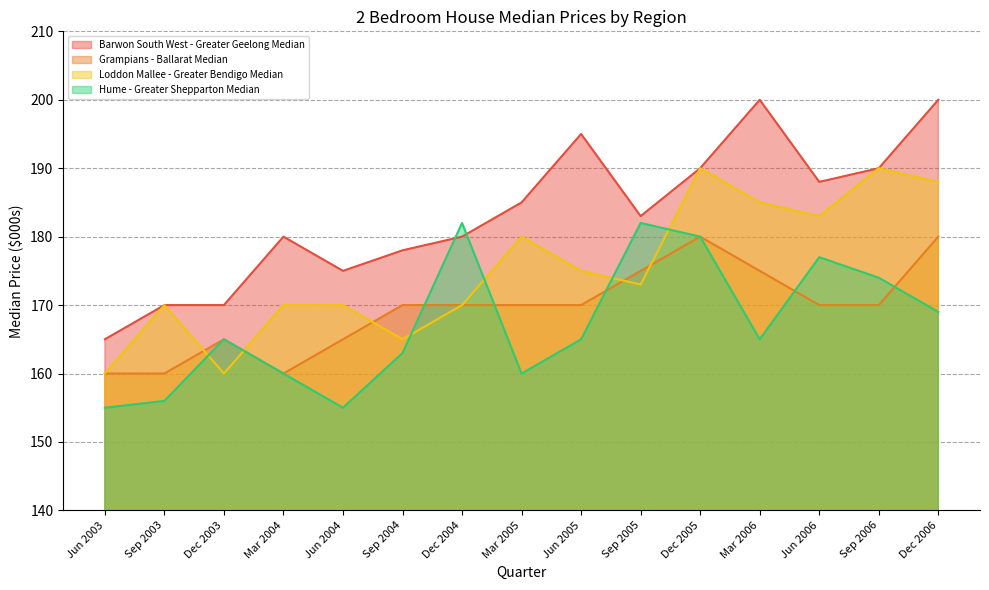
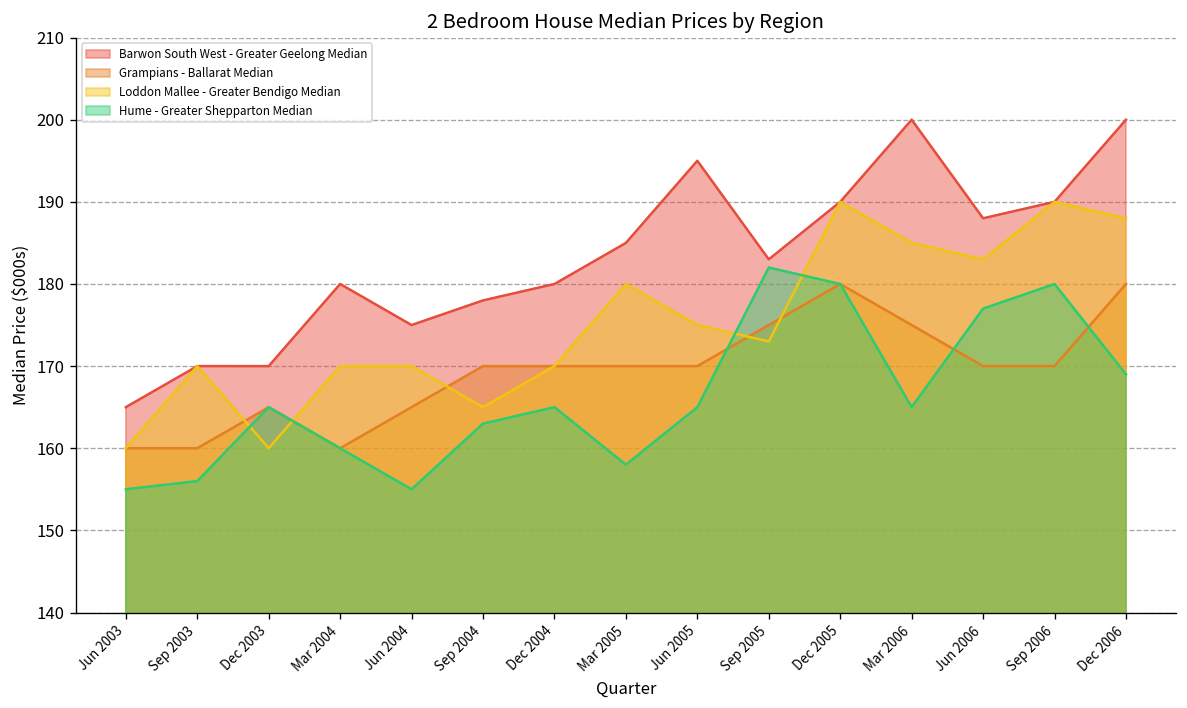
Hume - Greater Shepparton Median, Dec 2004: 182 -> 165
Hume - Greater Shepparton Median, Mar 2005: 160 -> 158
Hume - Greater Shepparton Median, Sep 2006: 174 -> 180
